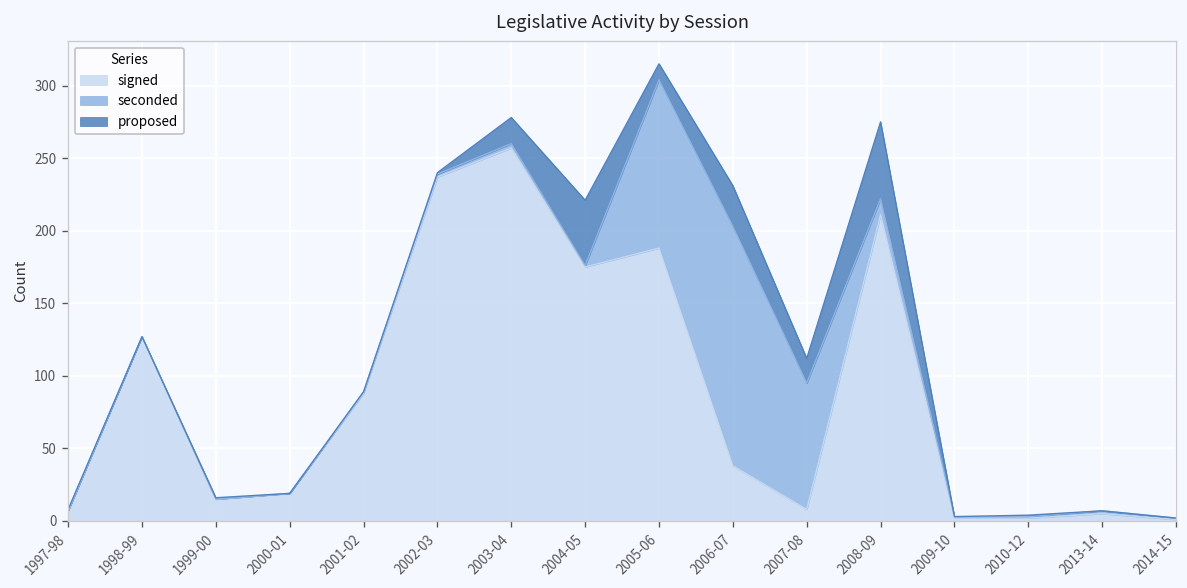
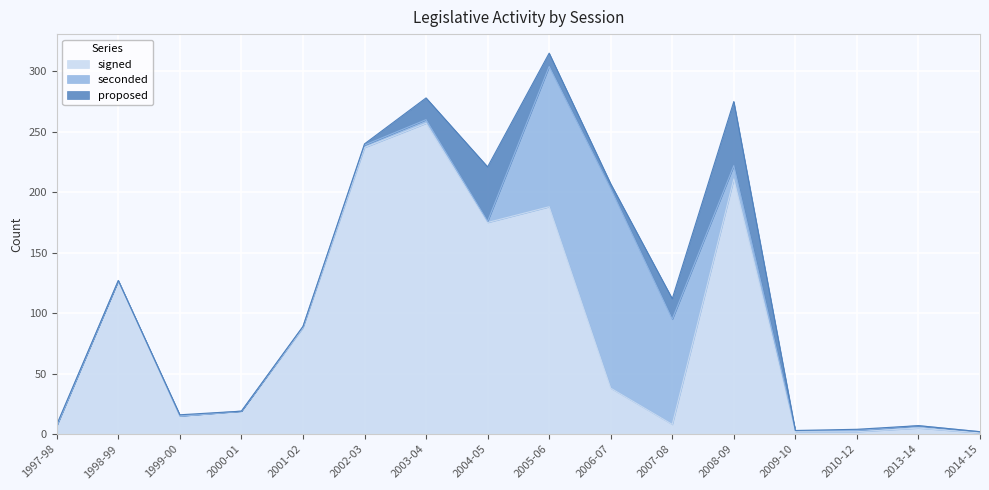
proposed, 2006-07: 28 -> 4
